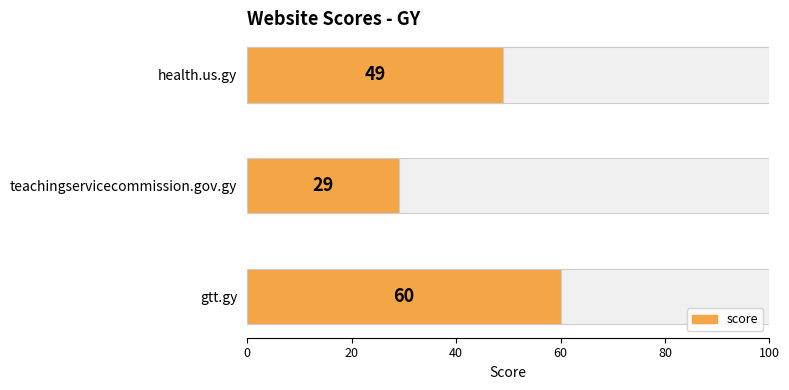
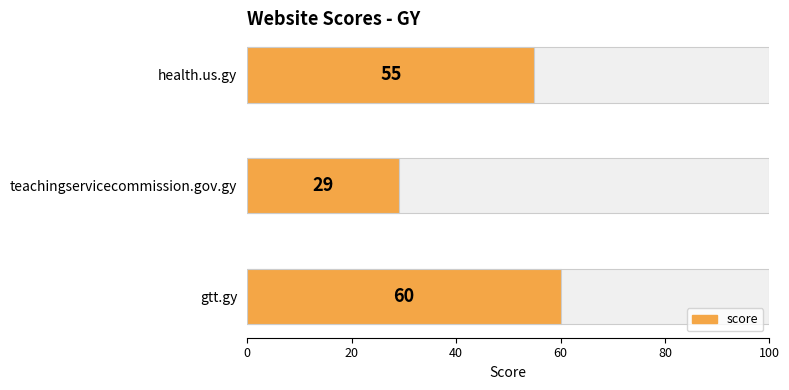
score, health.us.gy: 49 -> 55
